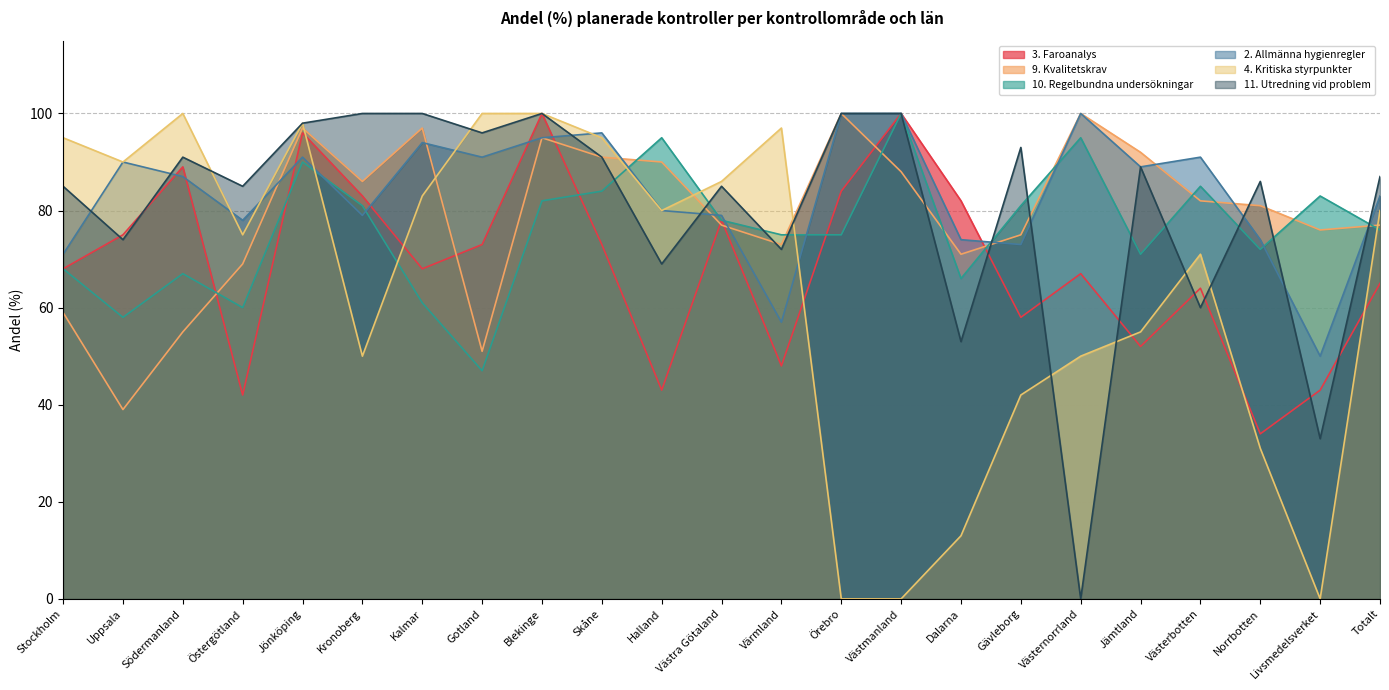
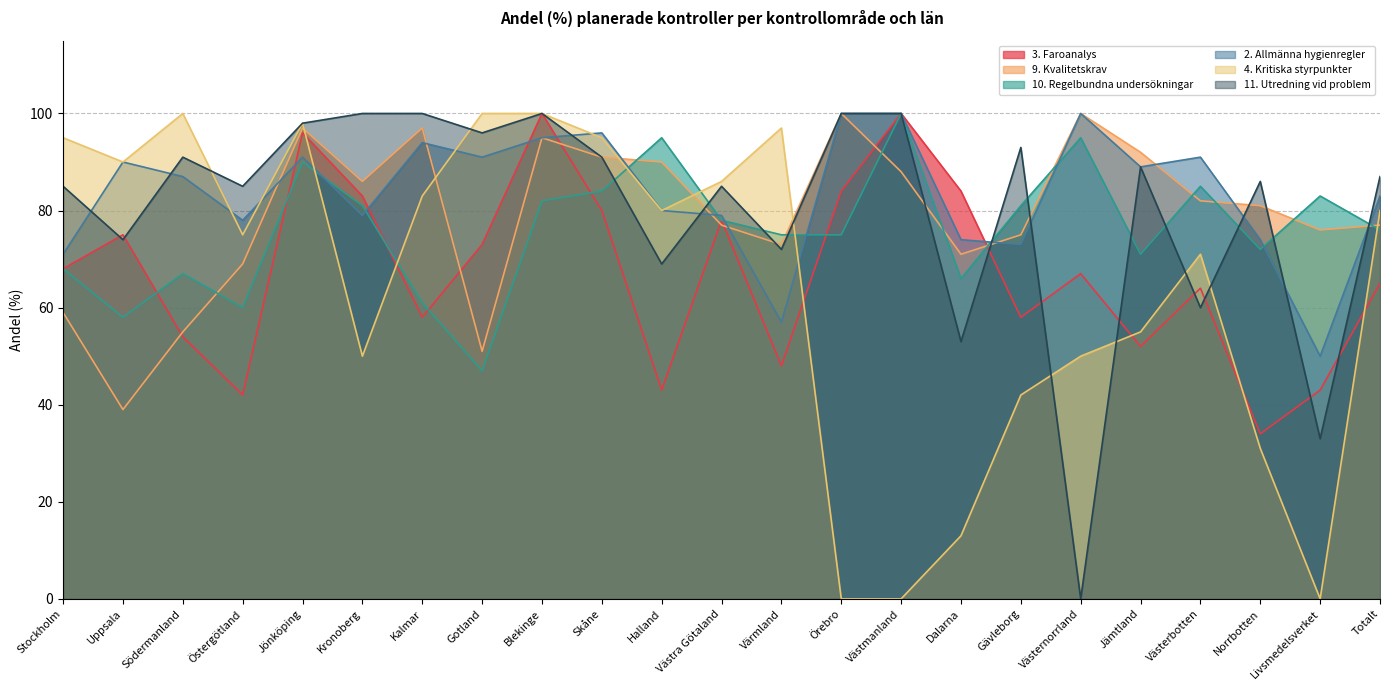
3. Faroanalys, Södermanland: 89 -> 54
3. Faroanalys, Kalmar: 68 -> 58
3. Faroanalys, Skåne: 73 -> 80
3. Faroanalys, Dalarna: 82 -> 84
